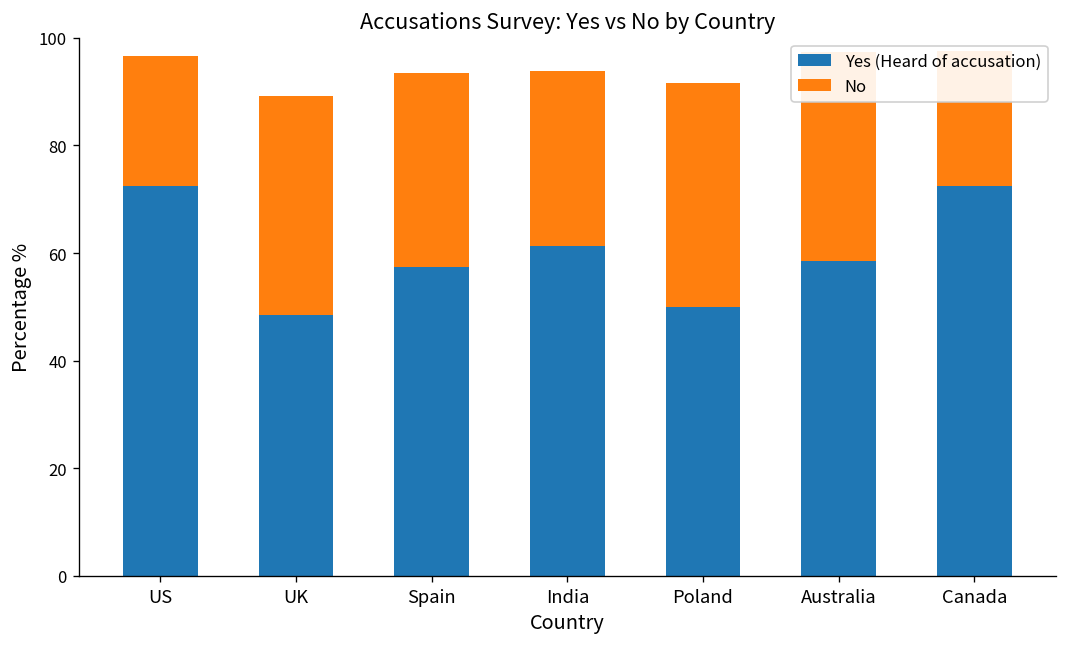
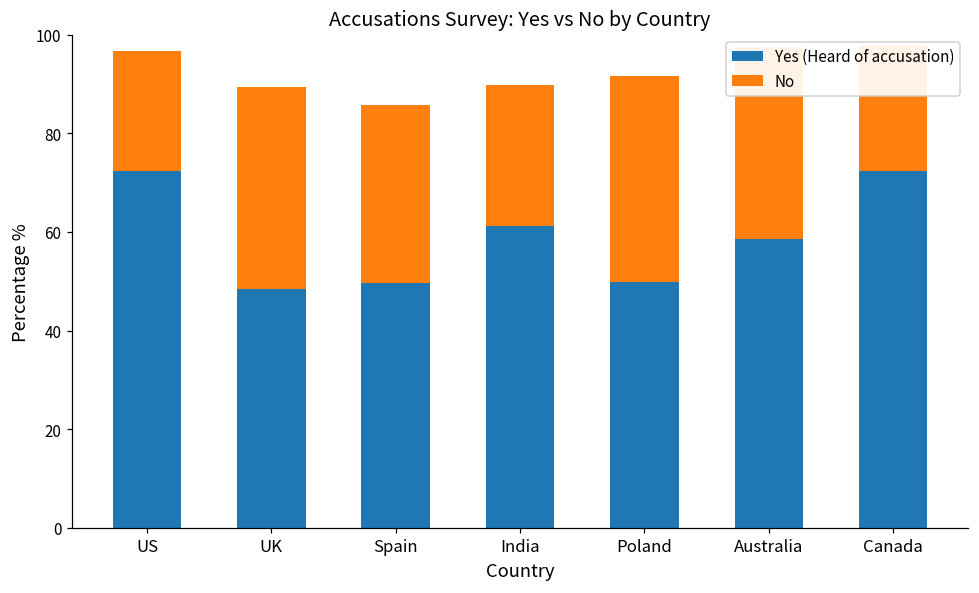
Yes (Heard of accusation), Spain: 57 -> 50
No, India: 33 -> 29
